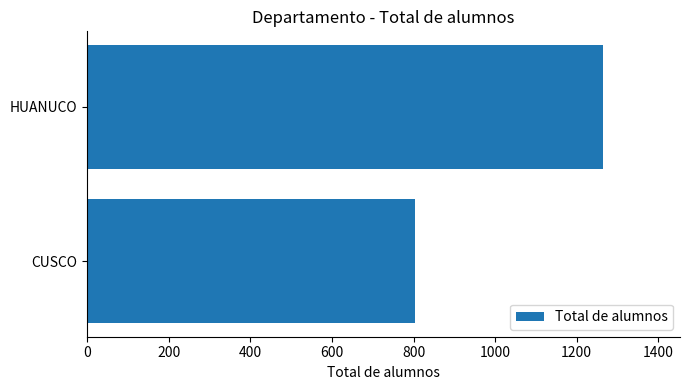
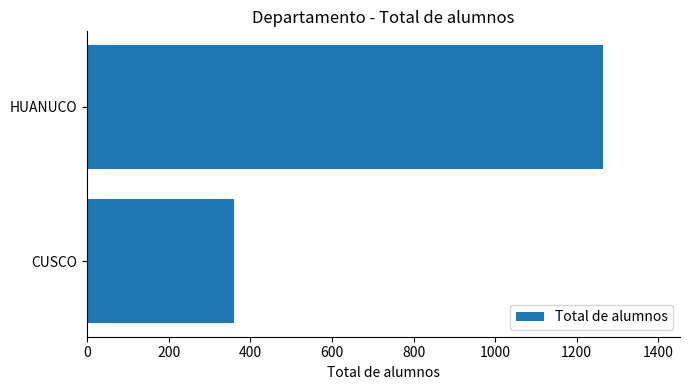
CUSCO: 800 -> 360
